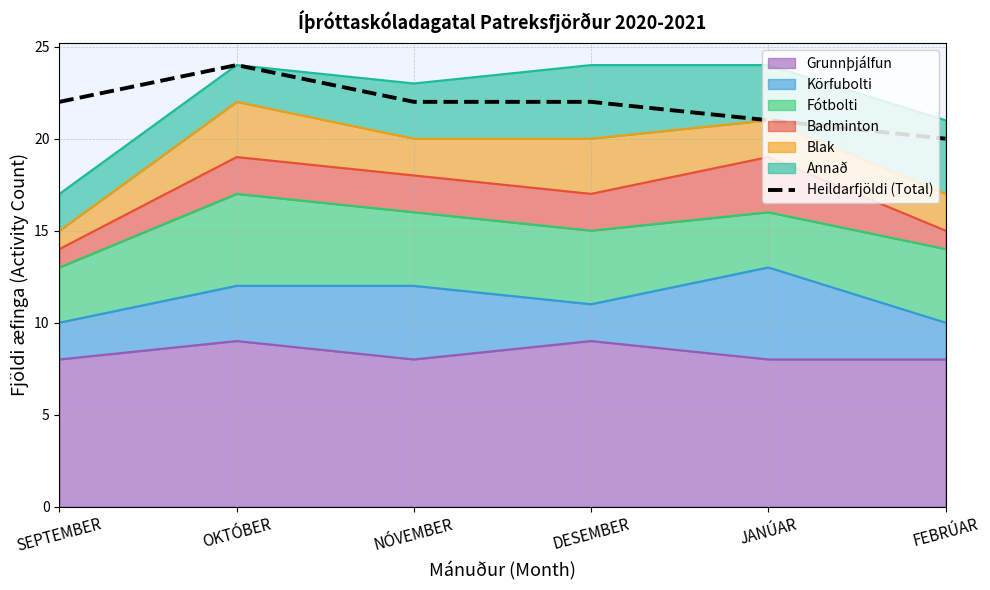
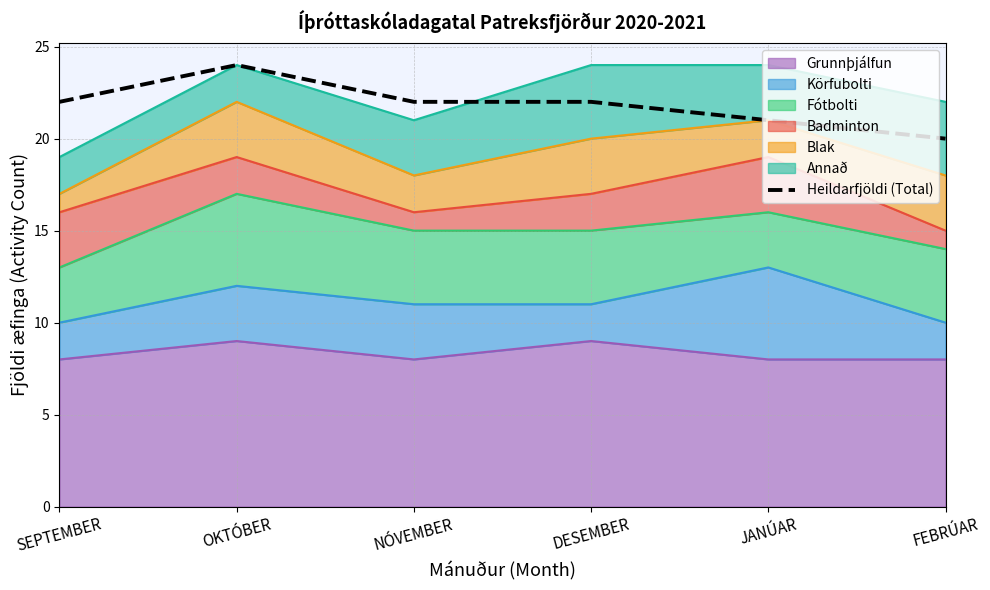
Badminton, SEPTEMBER: 1 -> 3
Körfubolti, NÓVEMBER: 4 -> 3
Badminton, NÓVEMBER: 2 -> 1
Blak, FEBRÚAR: 2 -> 3
